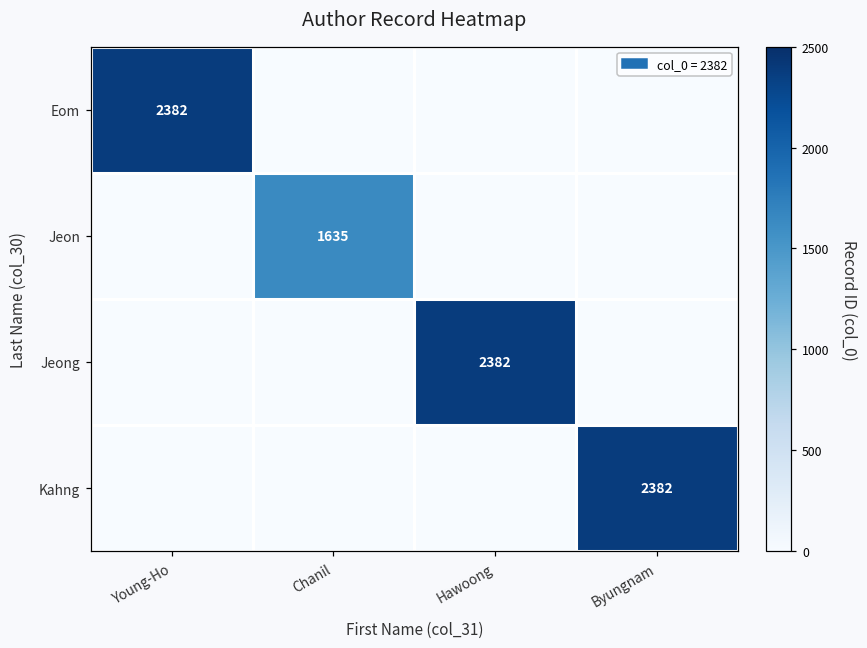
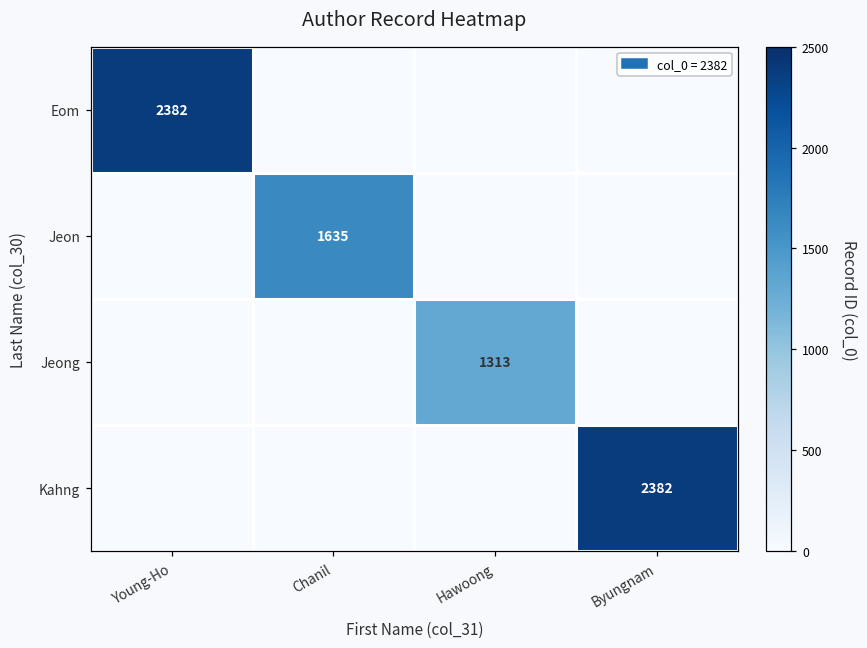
Jeong, Hawoong: 2382 -> 1313
